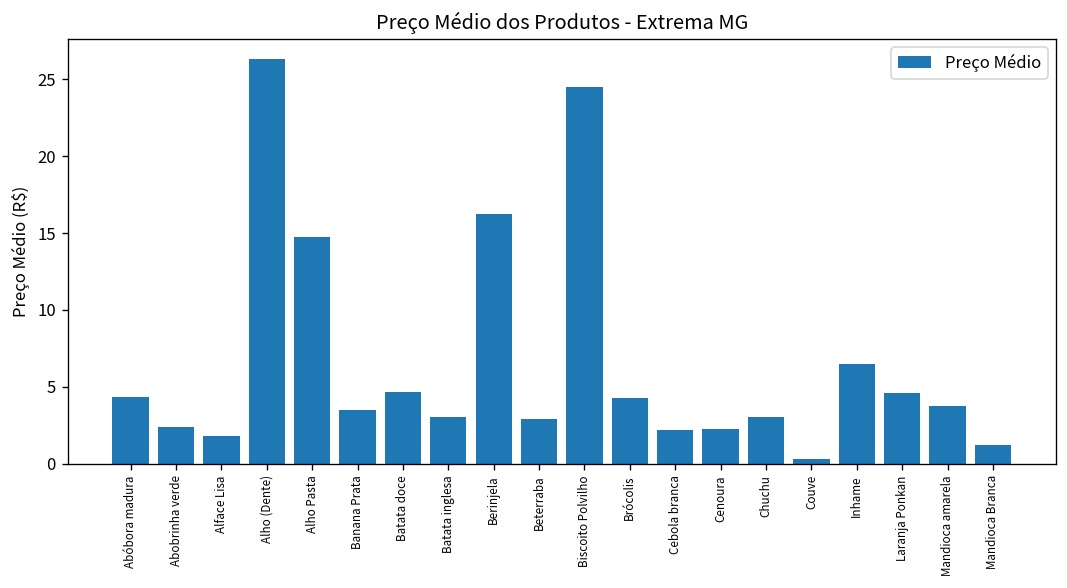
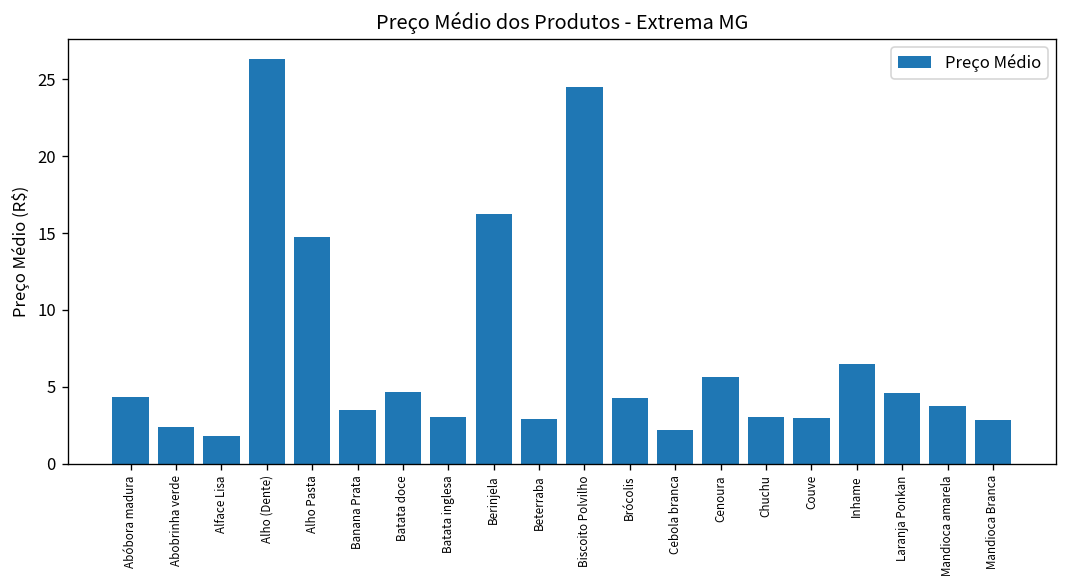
Cenoura: 2.2 -> 5.6
Couve: 0.3 -> 3.0
Mandioca Branca: 1.2 -> 2.8
